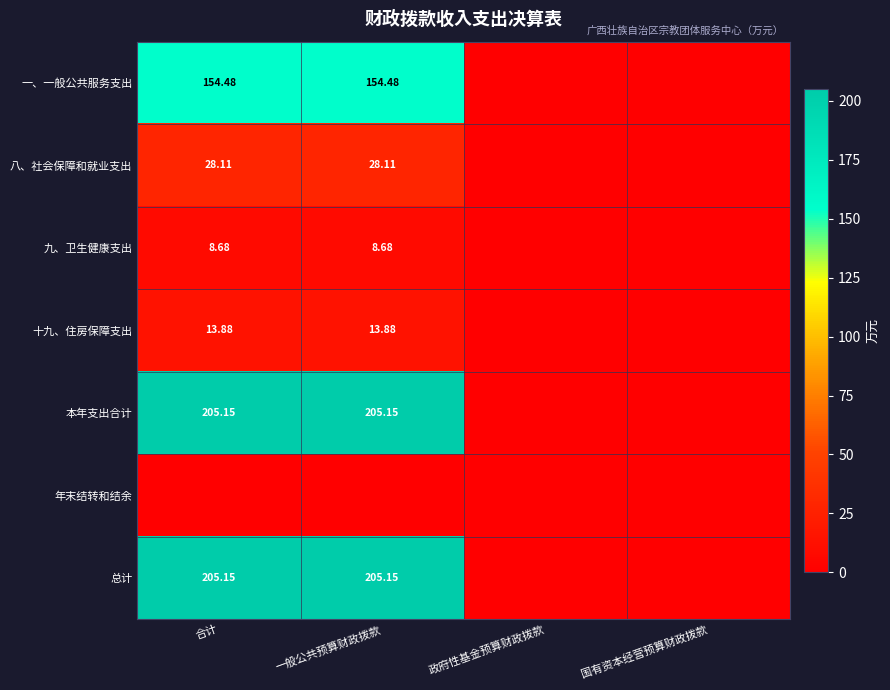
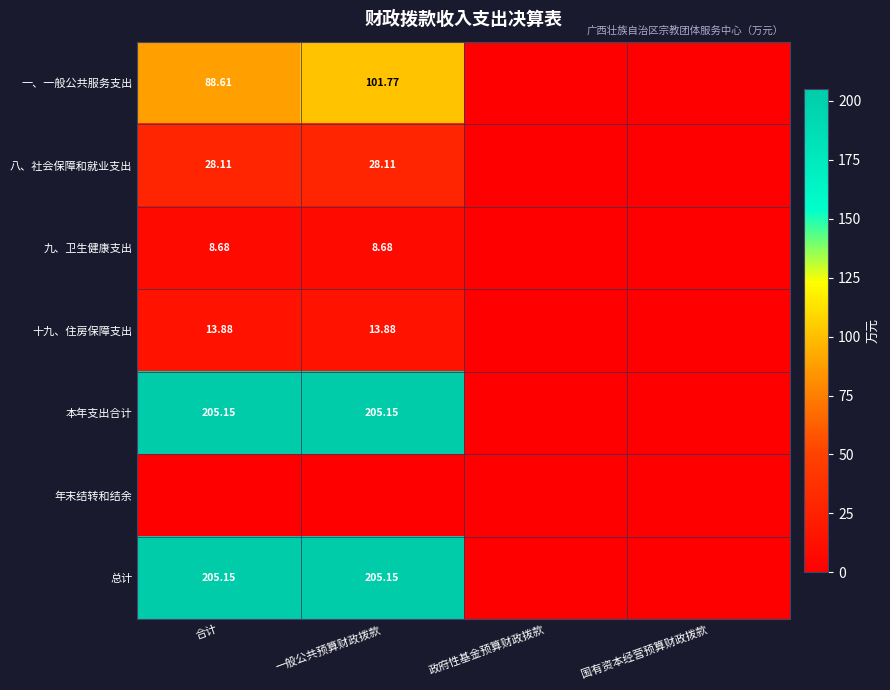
一、一般公共服务支出, 合计: 154.48 -> 88.61
一、一般公共服务支出, 一般公共预算财政拨款: 154.48 -> 101.77
